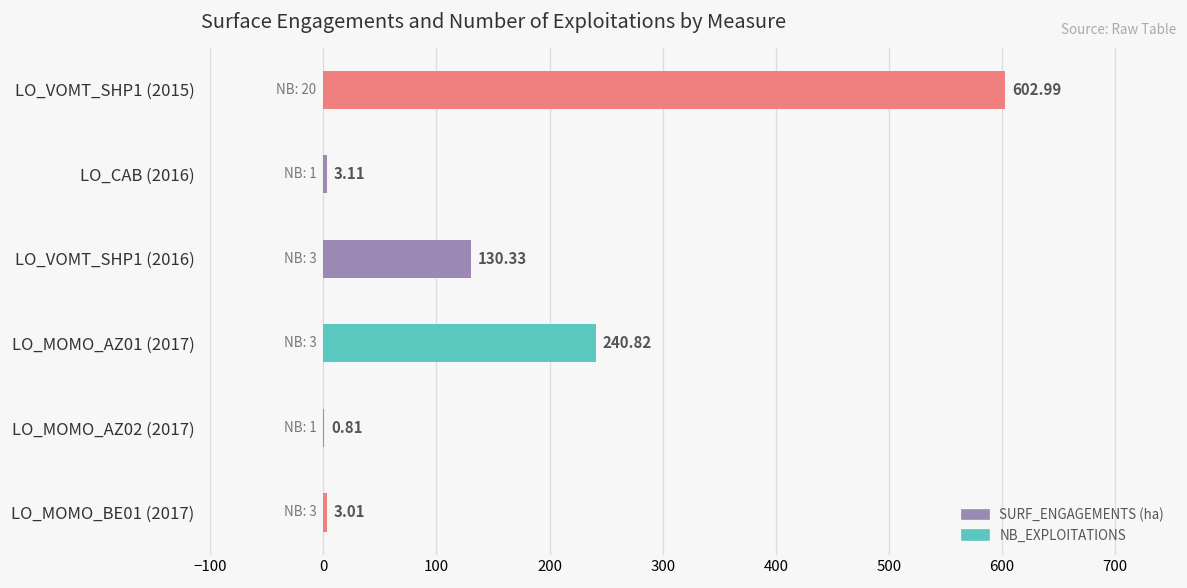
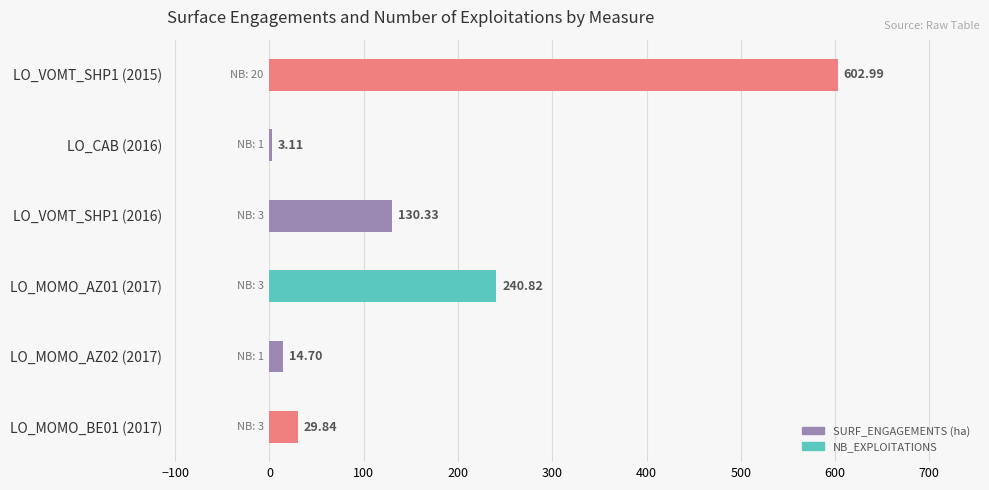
LO_MOMO_AZ02 (2017): 0.81 -> 14.70
LO_MOMO_BE01 (2017): 3.01 -> 29.84
